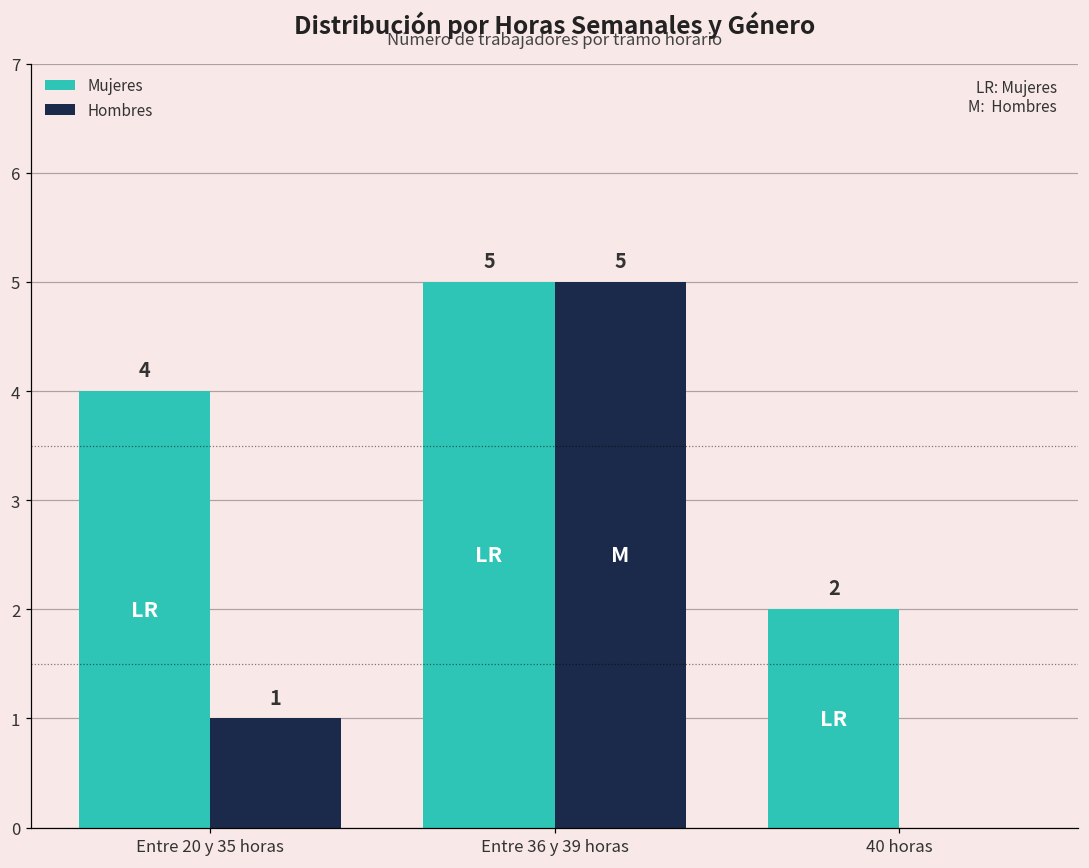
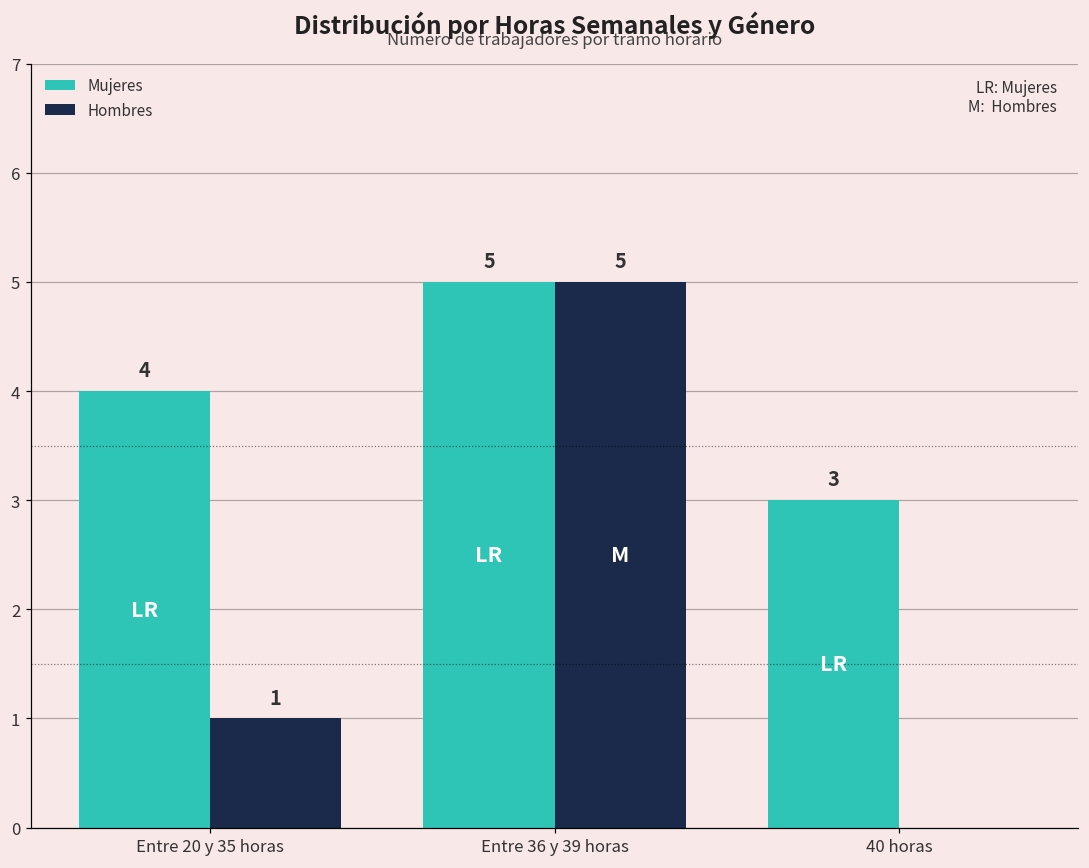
Mujeres, 40 horas: 2 -> 3
